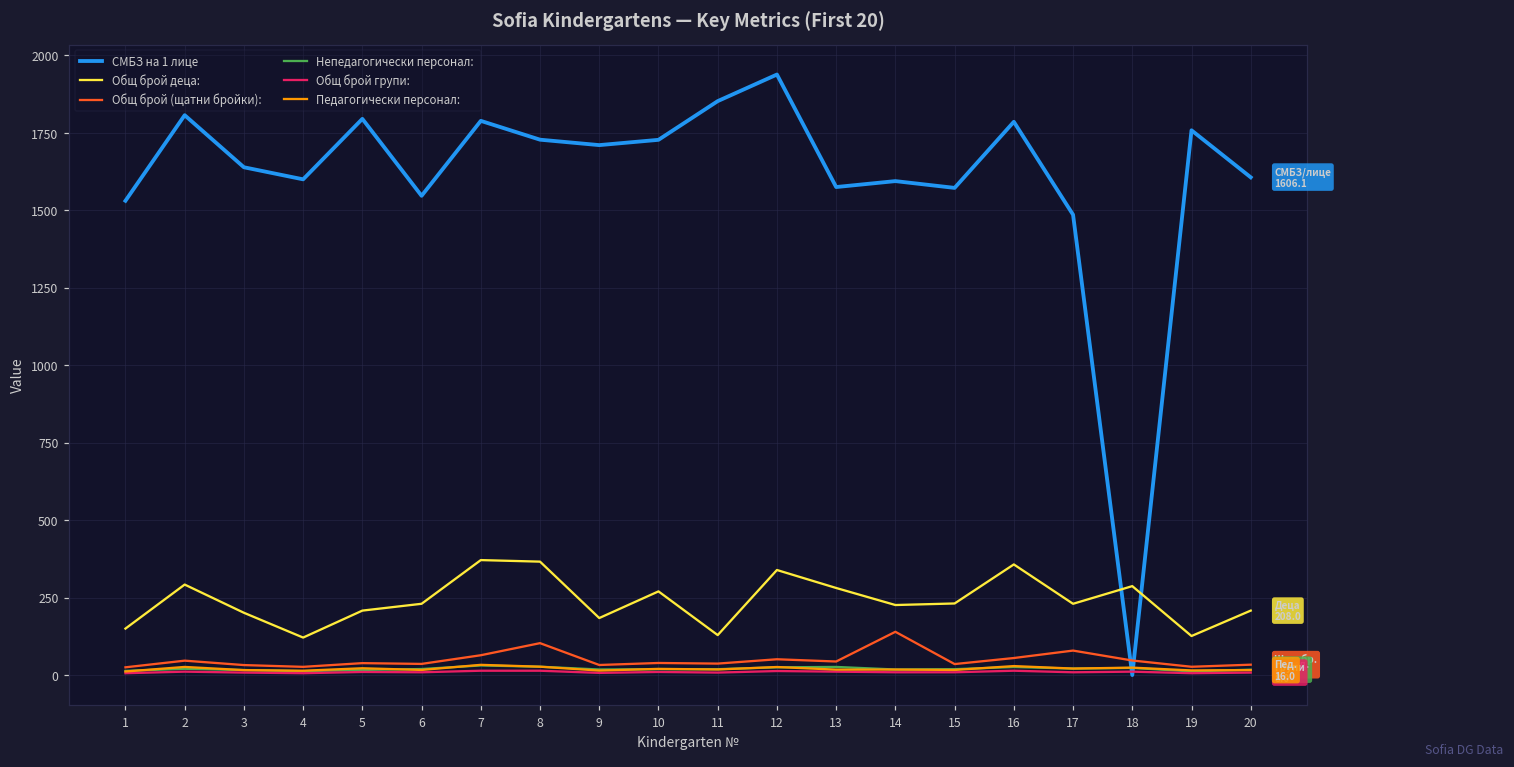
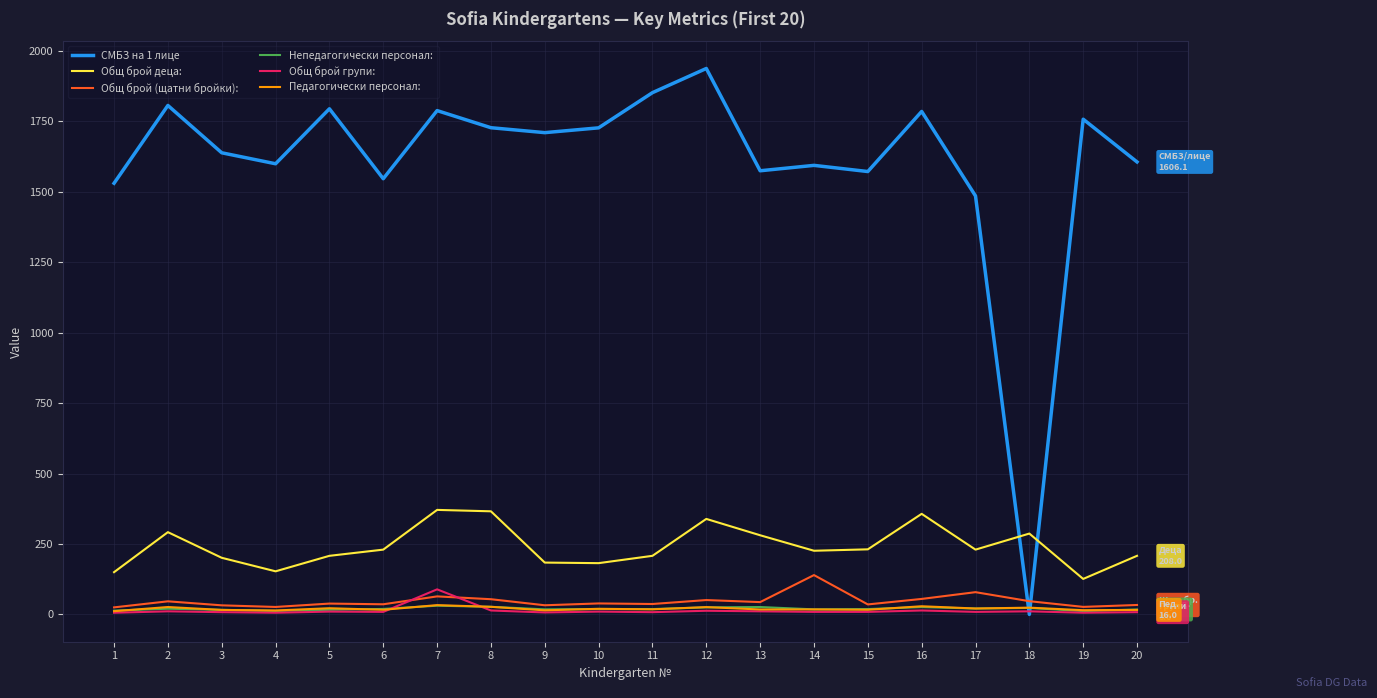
Общ брой деца:, 4: 120 -> 150
Общ брой групи:, 7: 10 -> 90
Общ брой (щатни бройки):, 8: 100 -> 50
Общ брой деца:, 10: 270 -> 180
Общ брой деца:, 11: 130 -> 210
